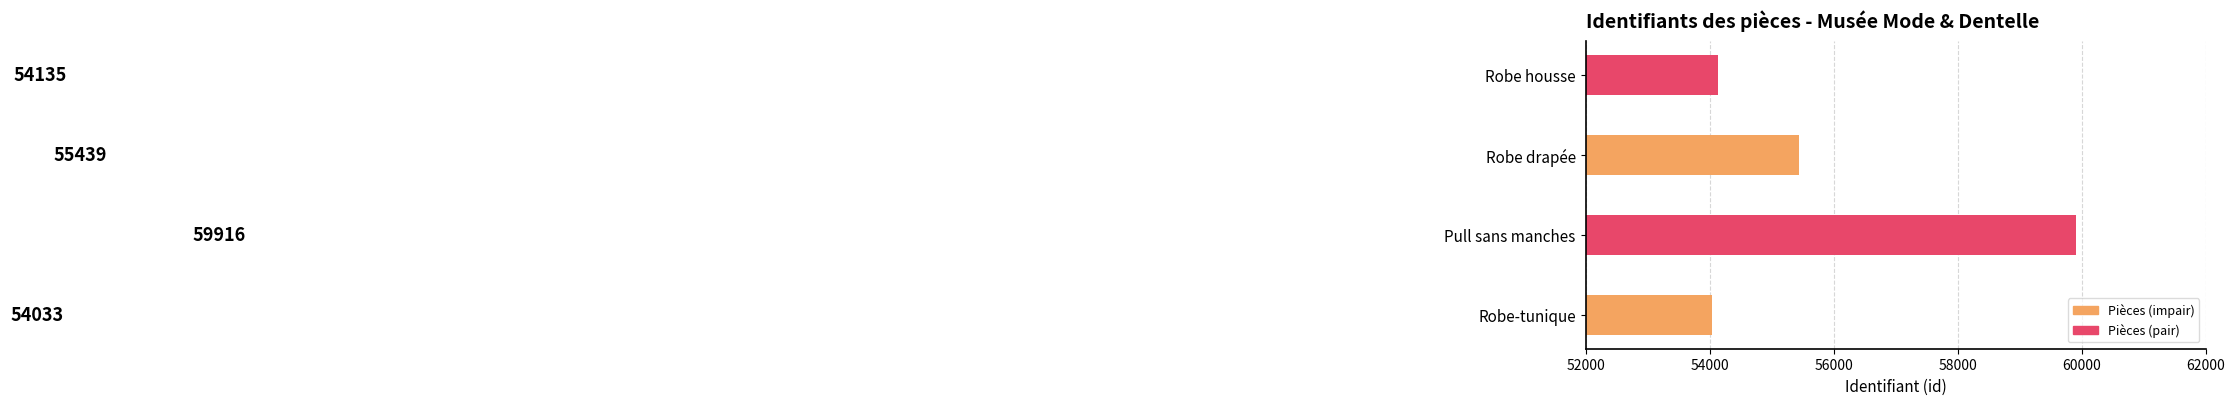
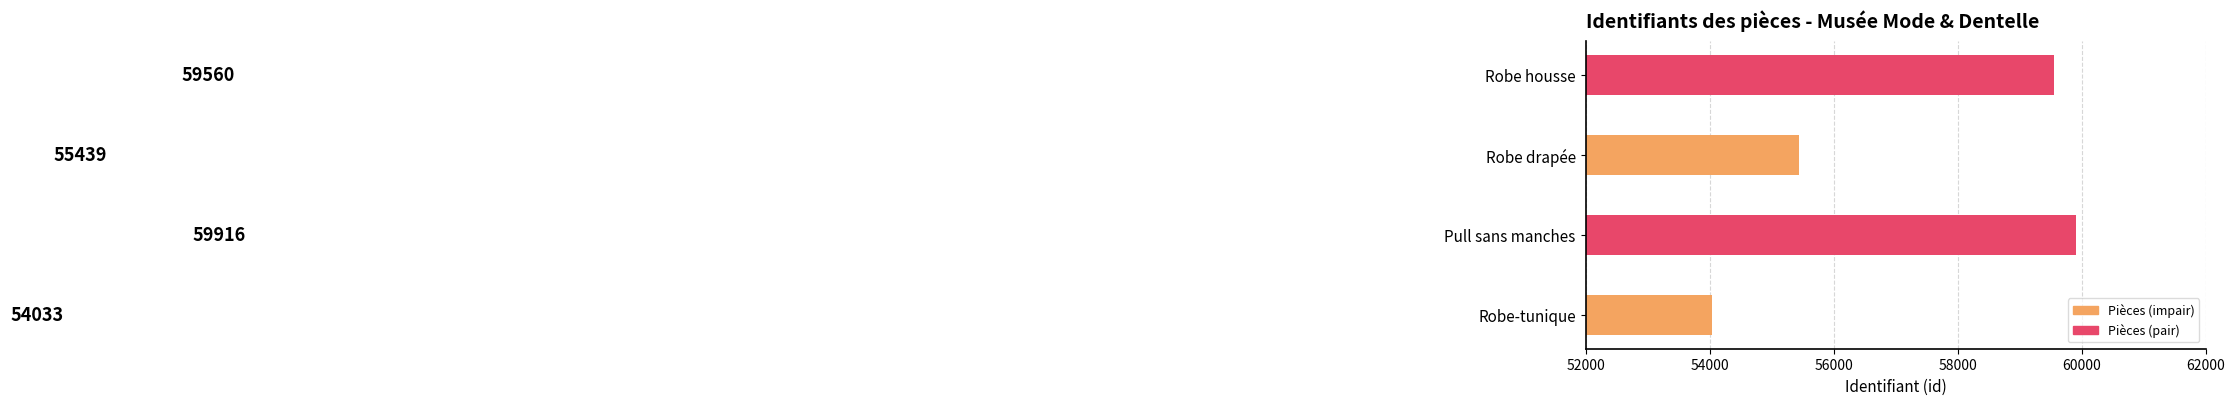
Robe housse: 54135 -> 59560
